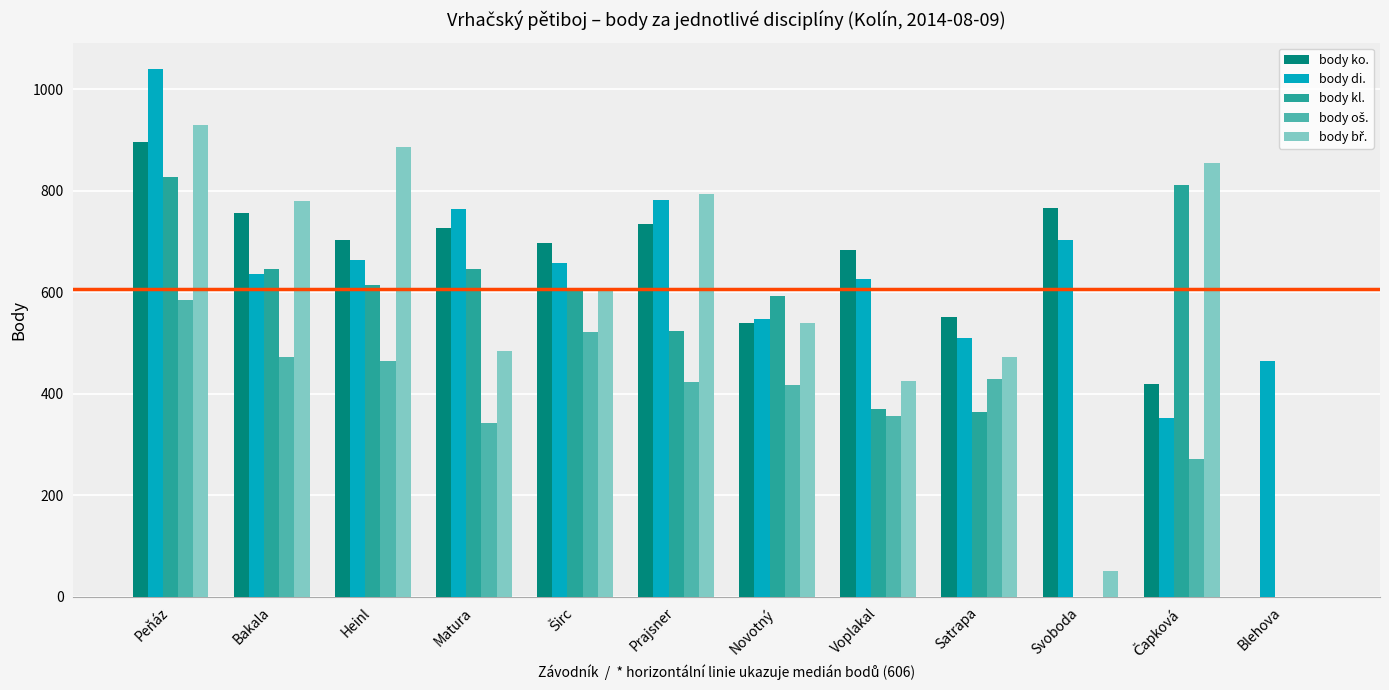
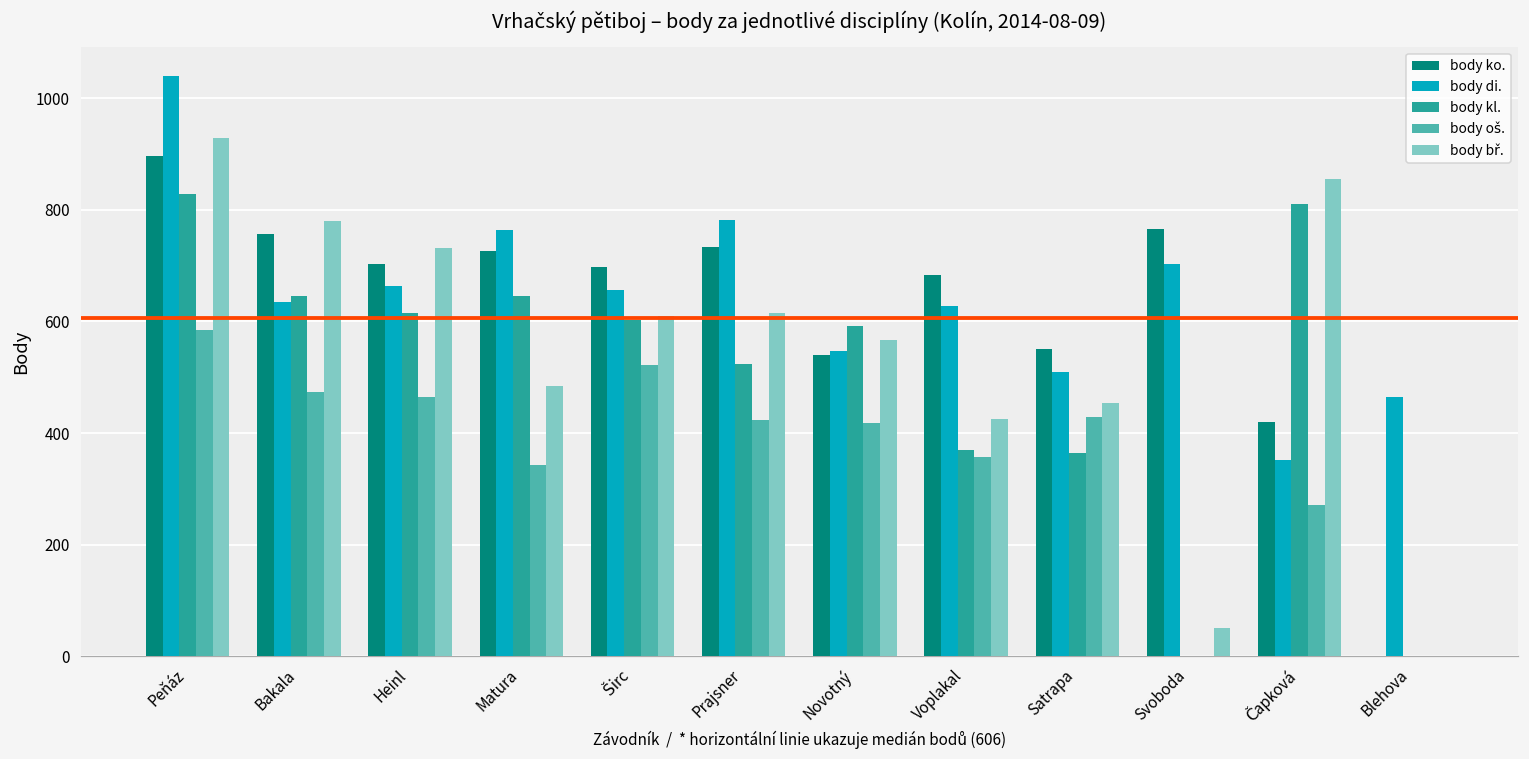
body bř., Heinl: 890 -> 730
body bř., Prajsner: 790 -> 620
body bř., Novotný: 540 -> 570
body bř., Satrapa: 470 -> 450
